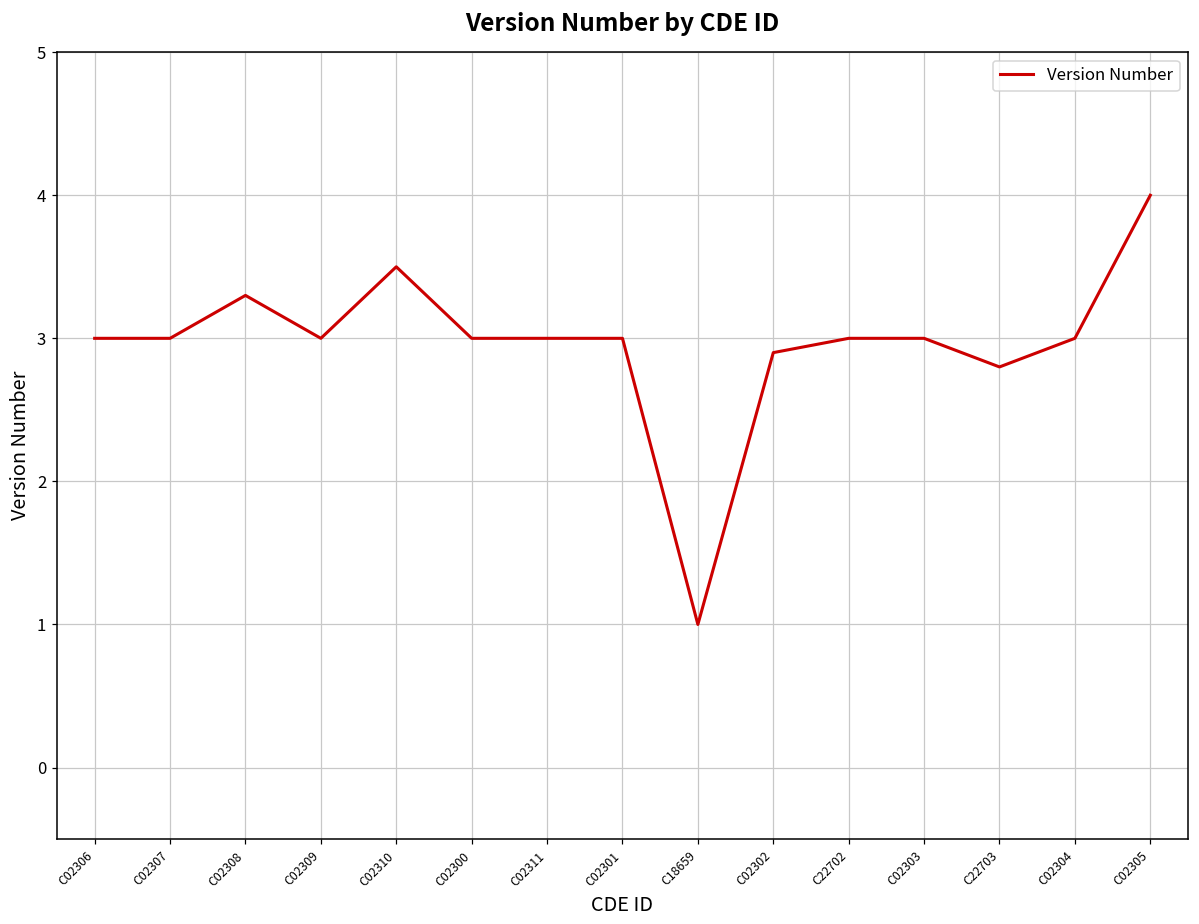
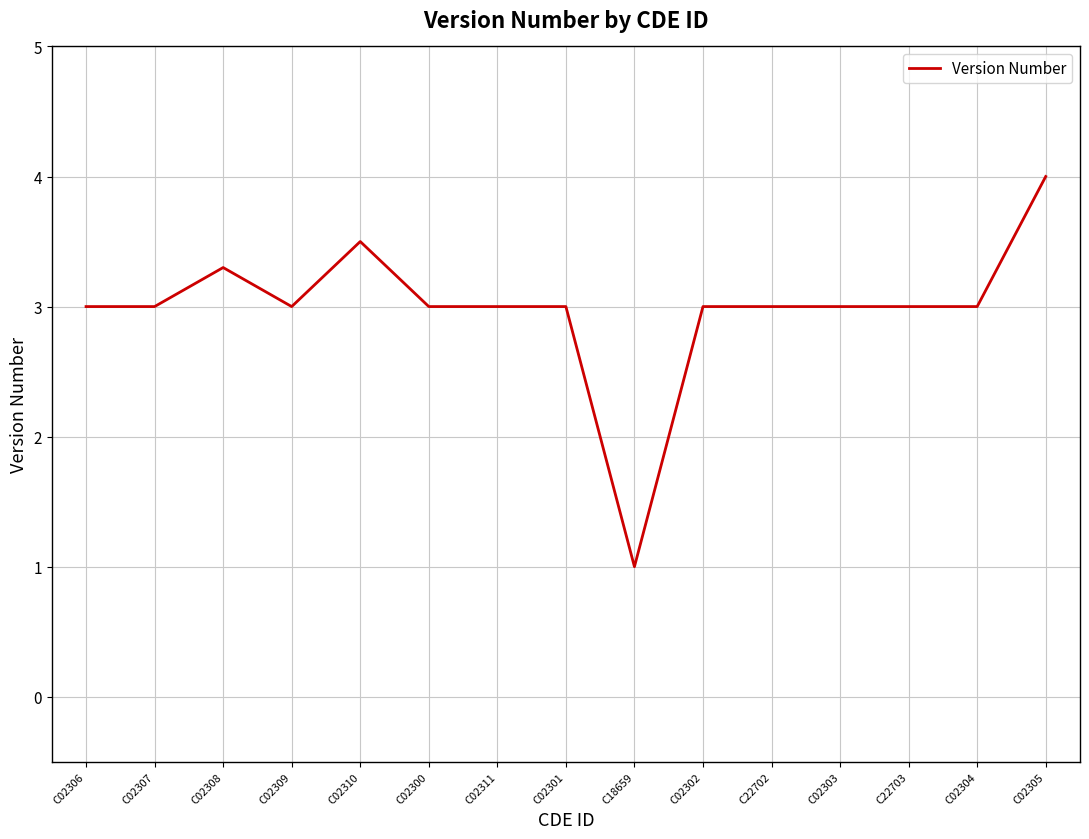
C02302: 2.9 -> 3.0
C22703: 2.8 -> 3.0
